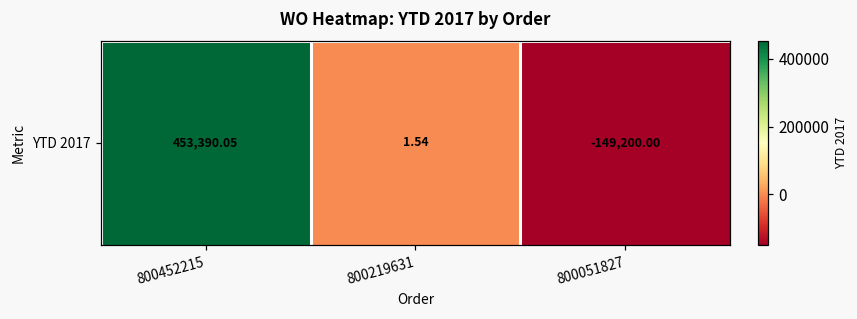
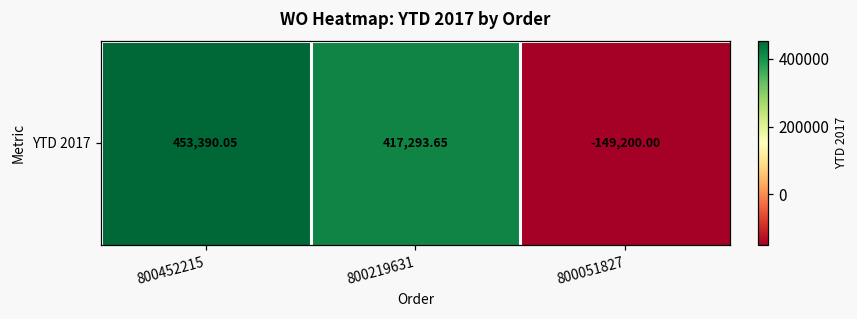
YTD 2017, 800219631: 1.54 -> 417,293.65
